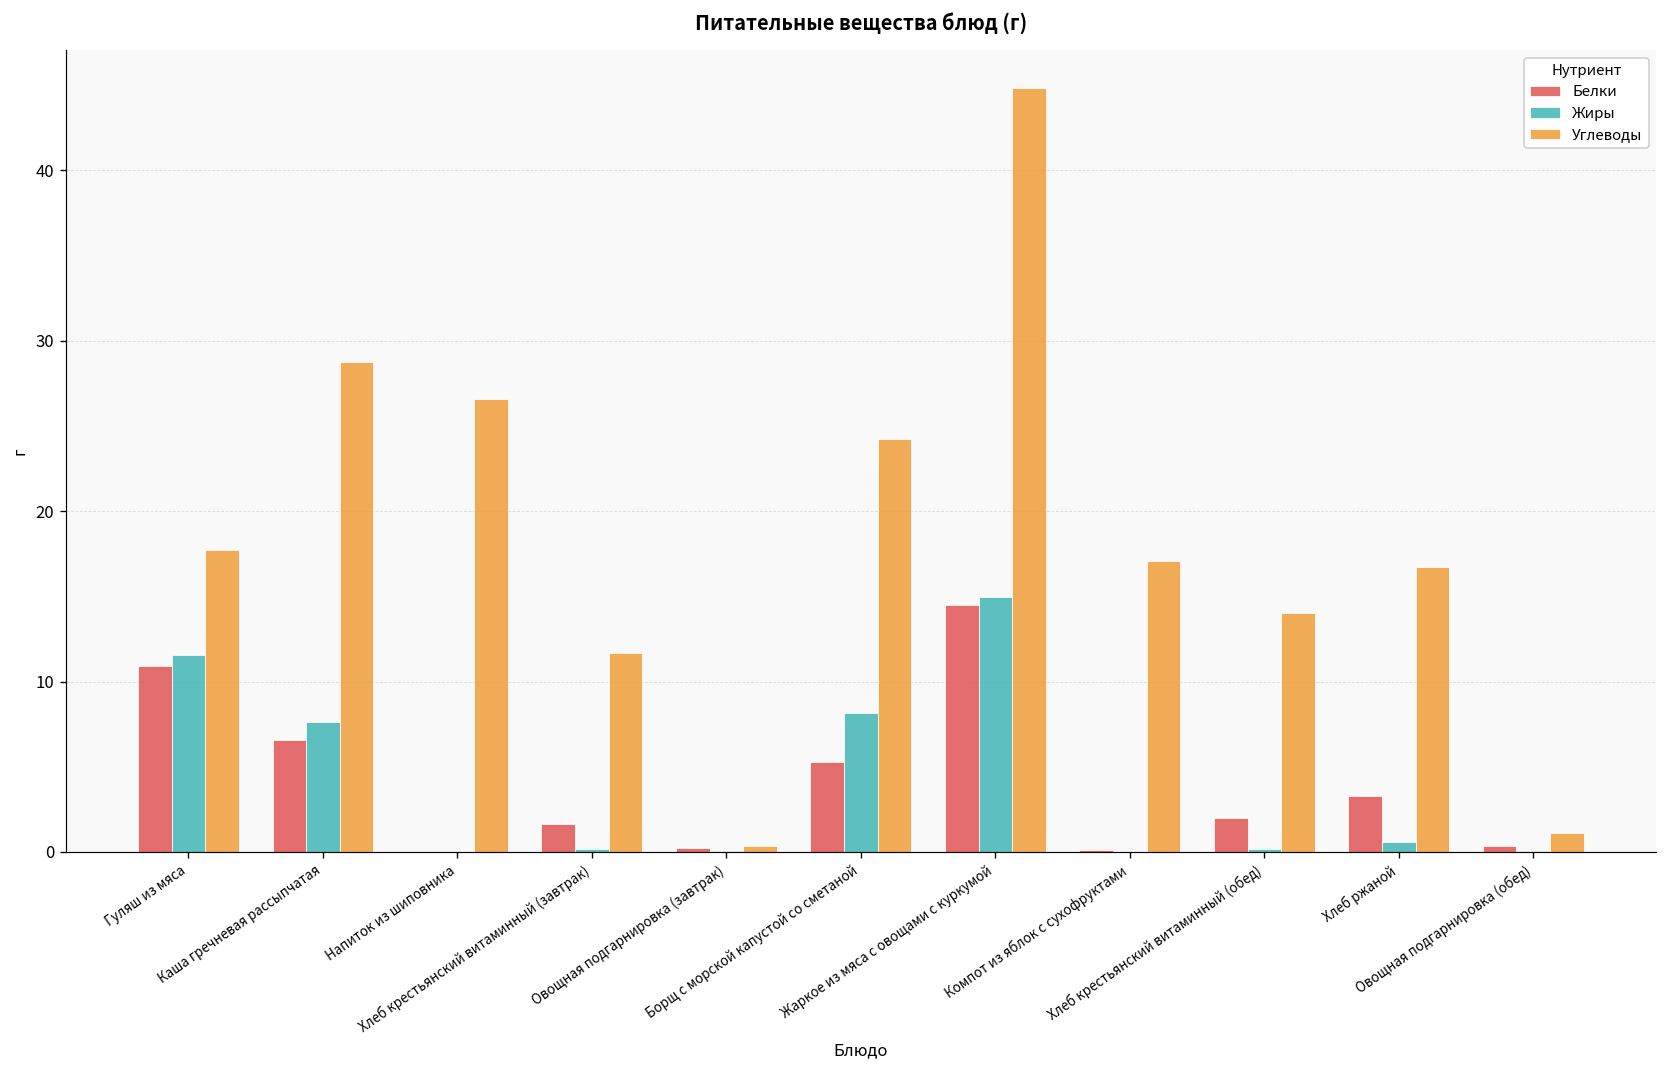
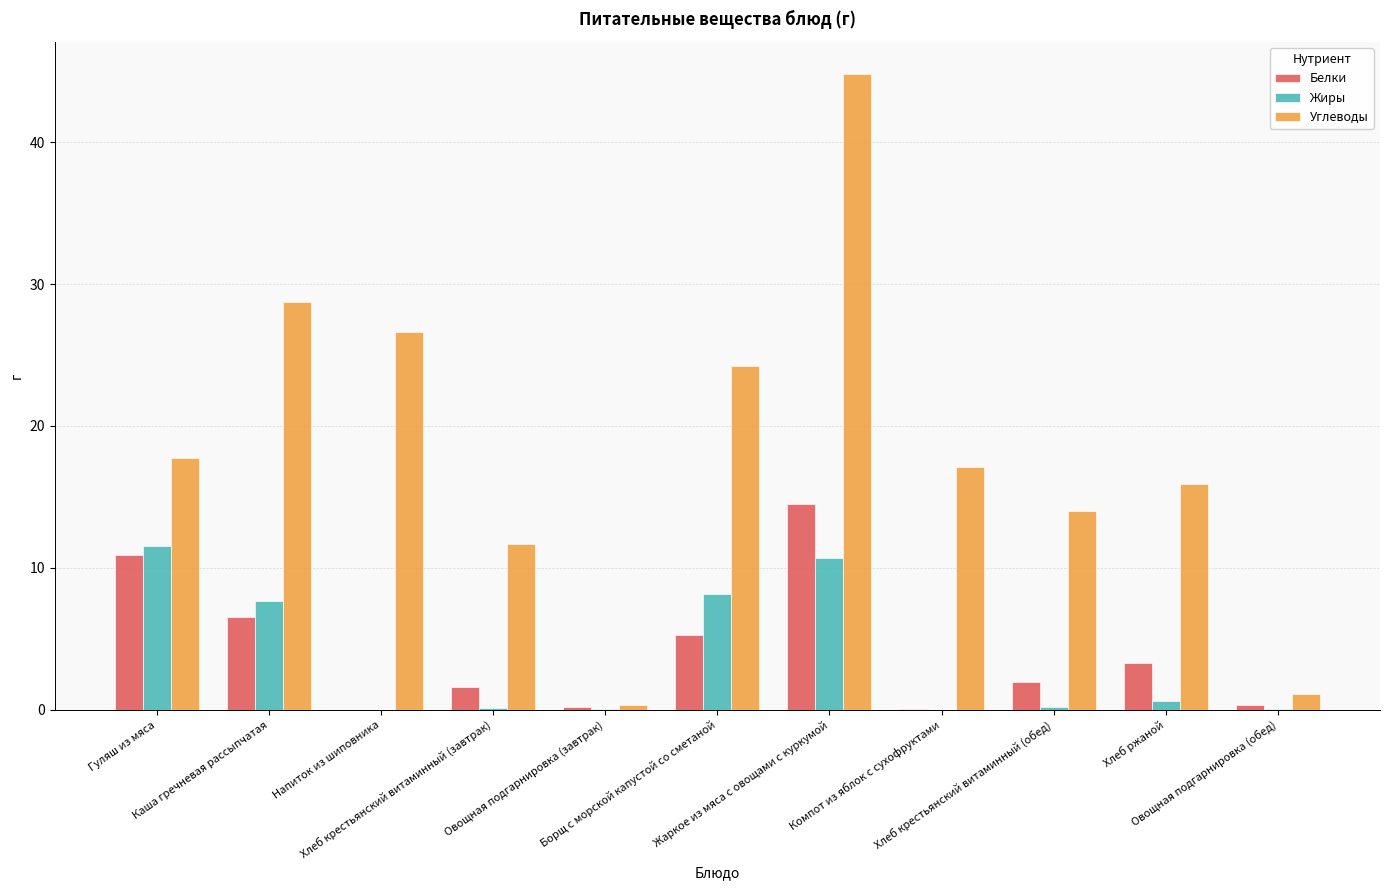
Жиры, Жаркое из мяса с овощами с куркумой: 15.0 -> 10.7
Углеводы, Хлеб ржаной: 16.7 -> 15.9
